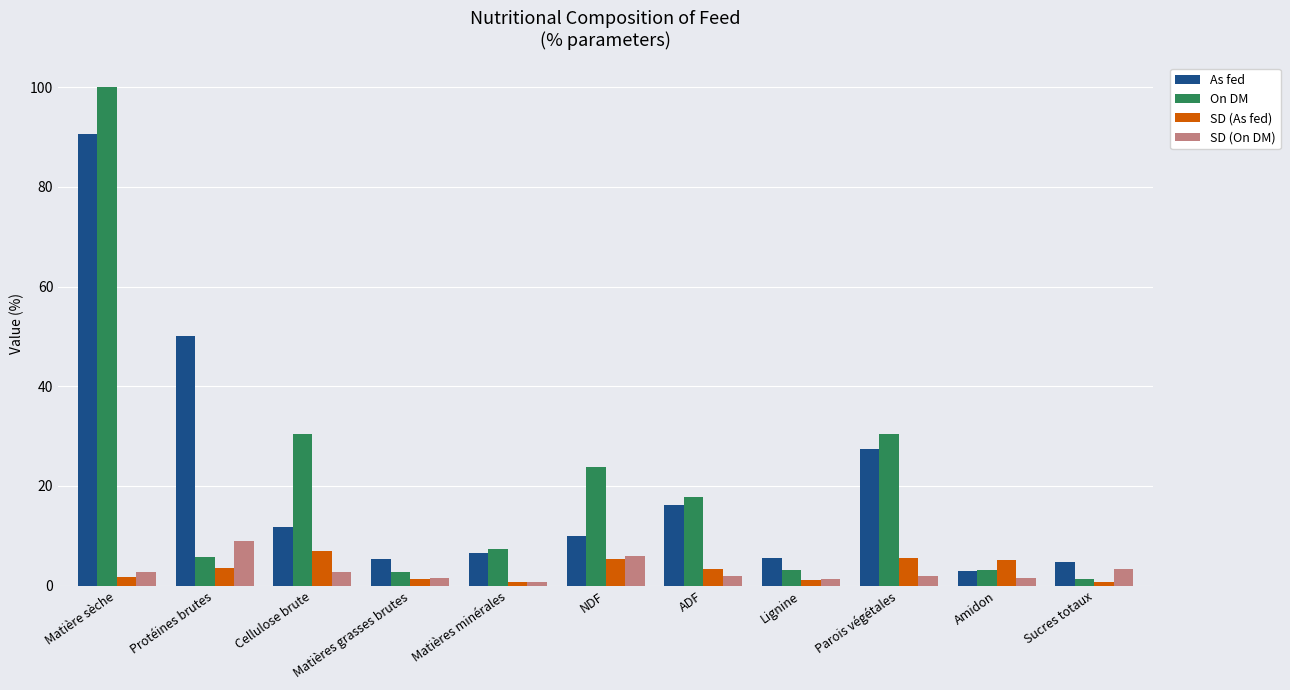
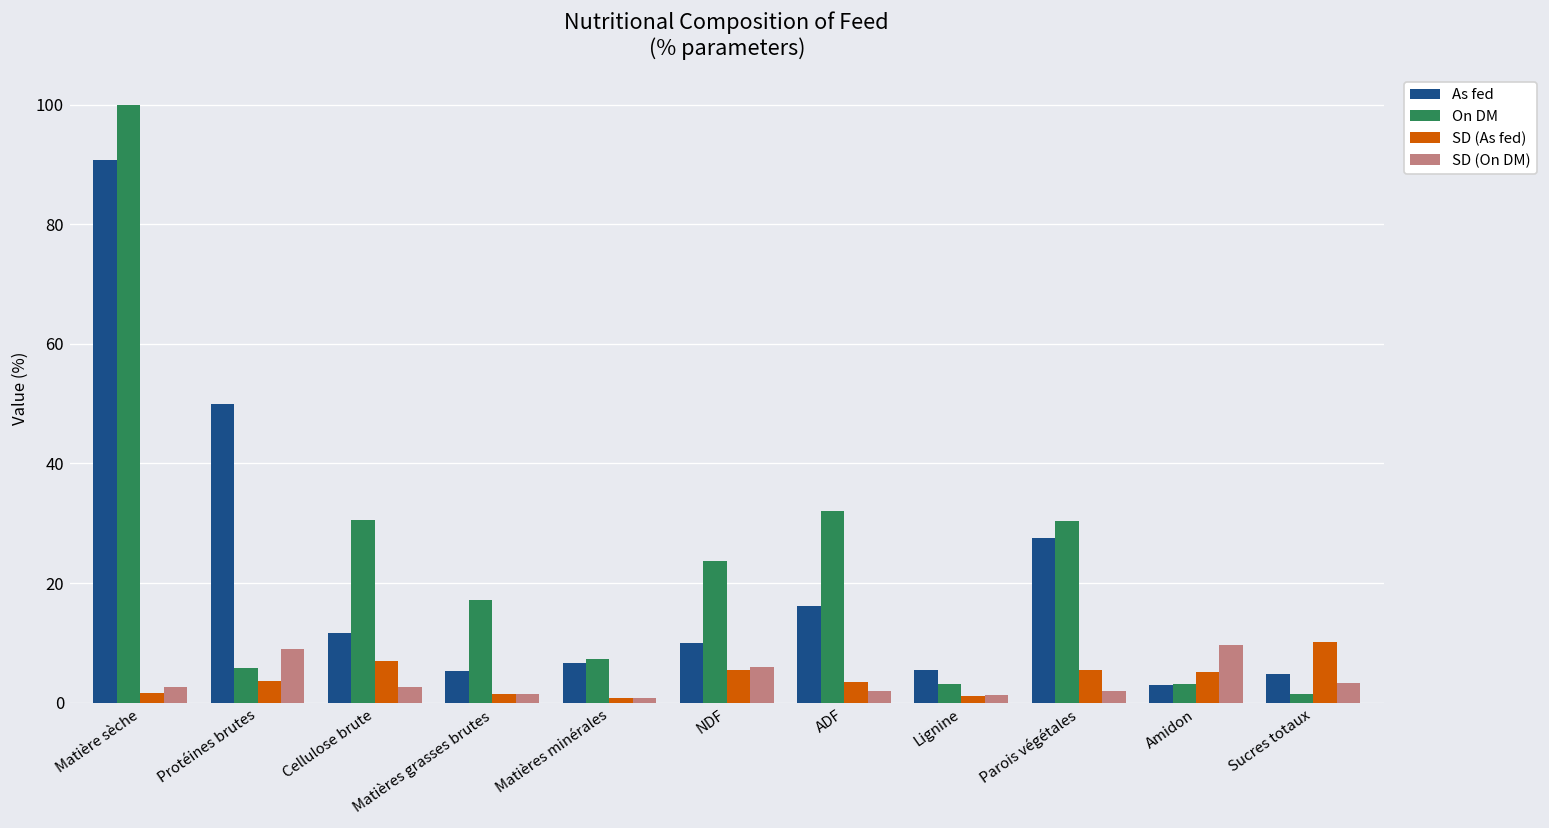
On DM, Matières grasses brutes: 3 -> 17
On DM, ADF: 18 -> 32
SD (On DM), Amidon: 2 -> 10
SD (As fed), Sucres totaux: 1 -> 10
